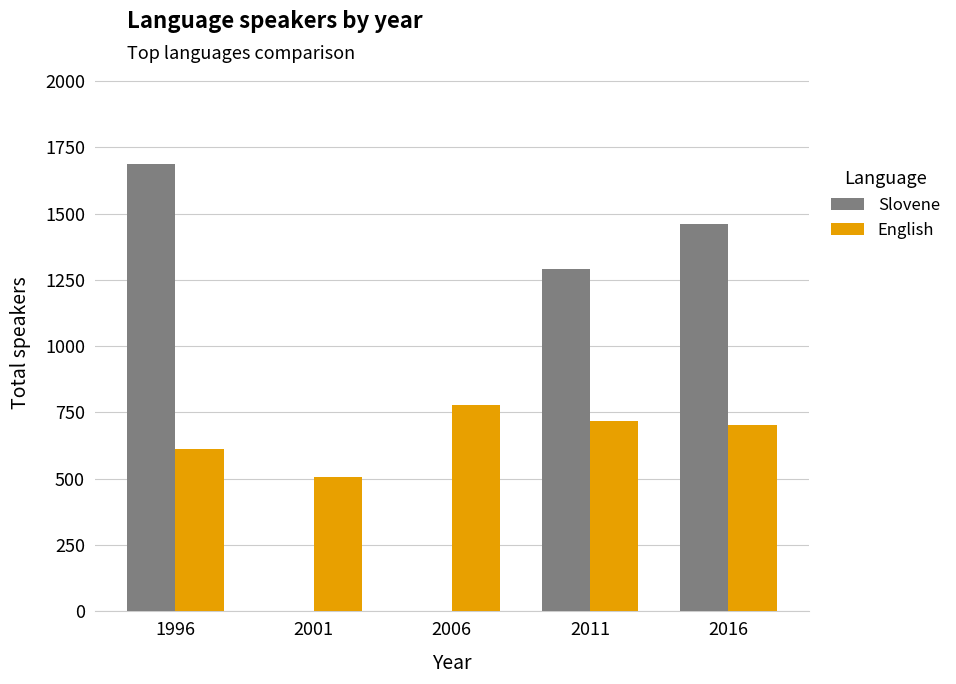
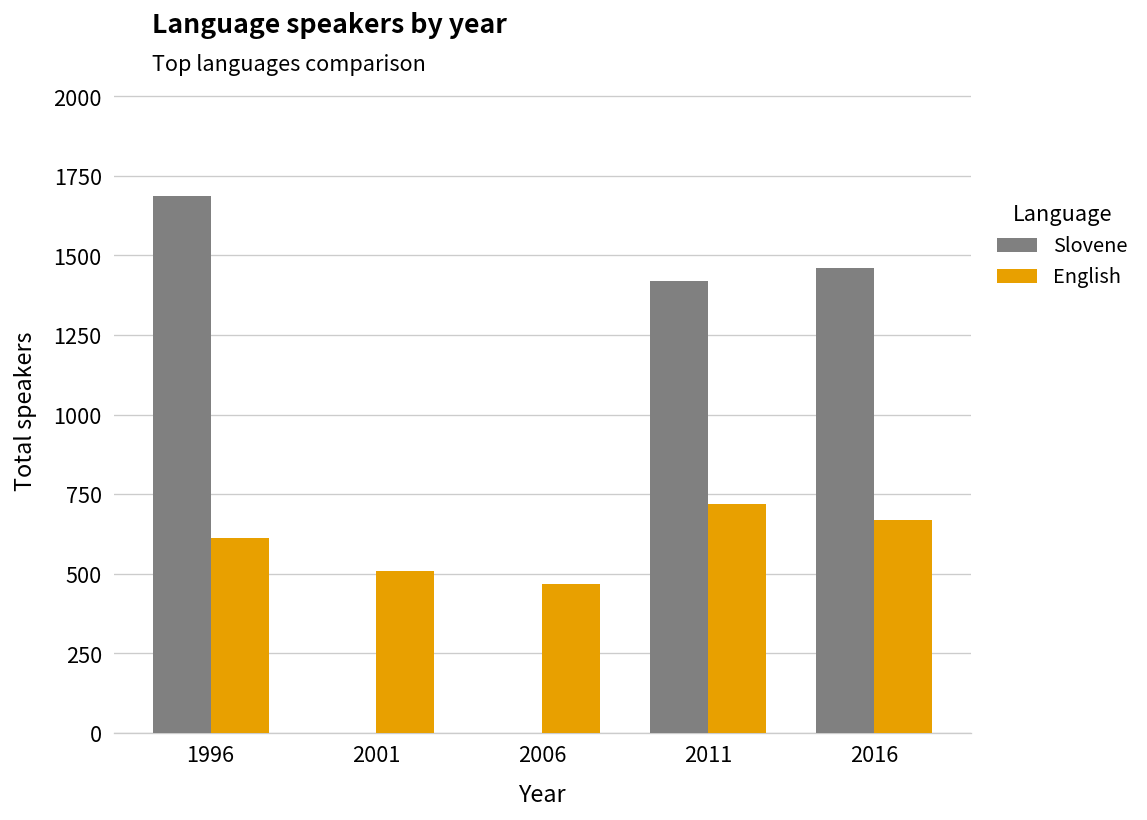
English, 2006: 780 -> 470
Slovene, 2011: 1290 -> 1420
English, 2016: 700 -> 670
